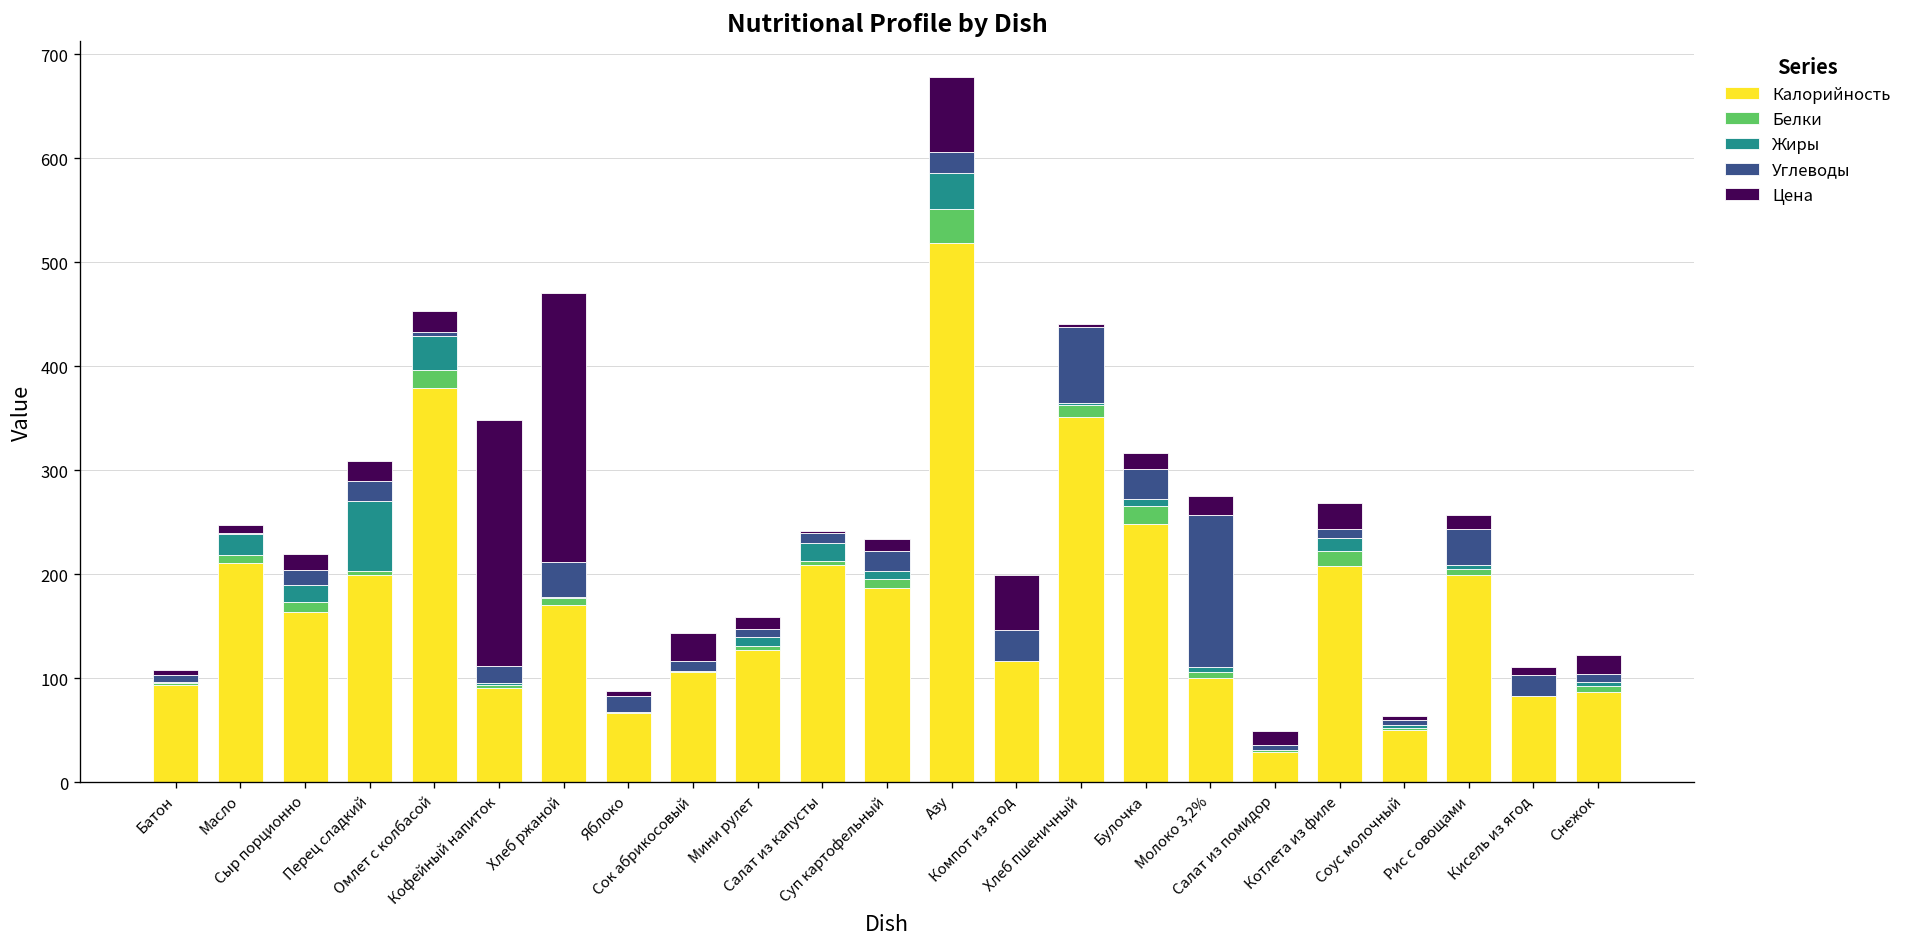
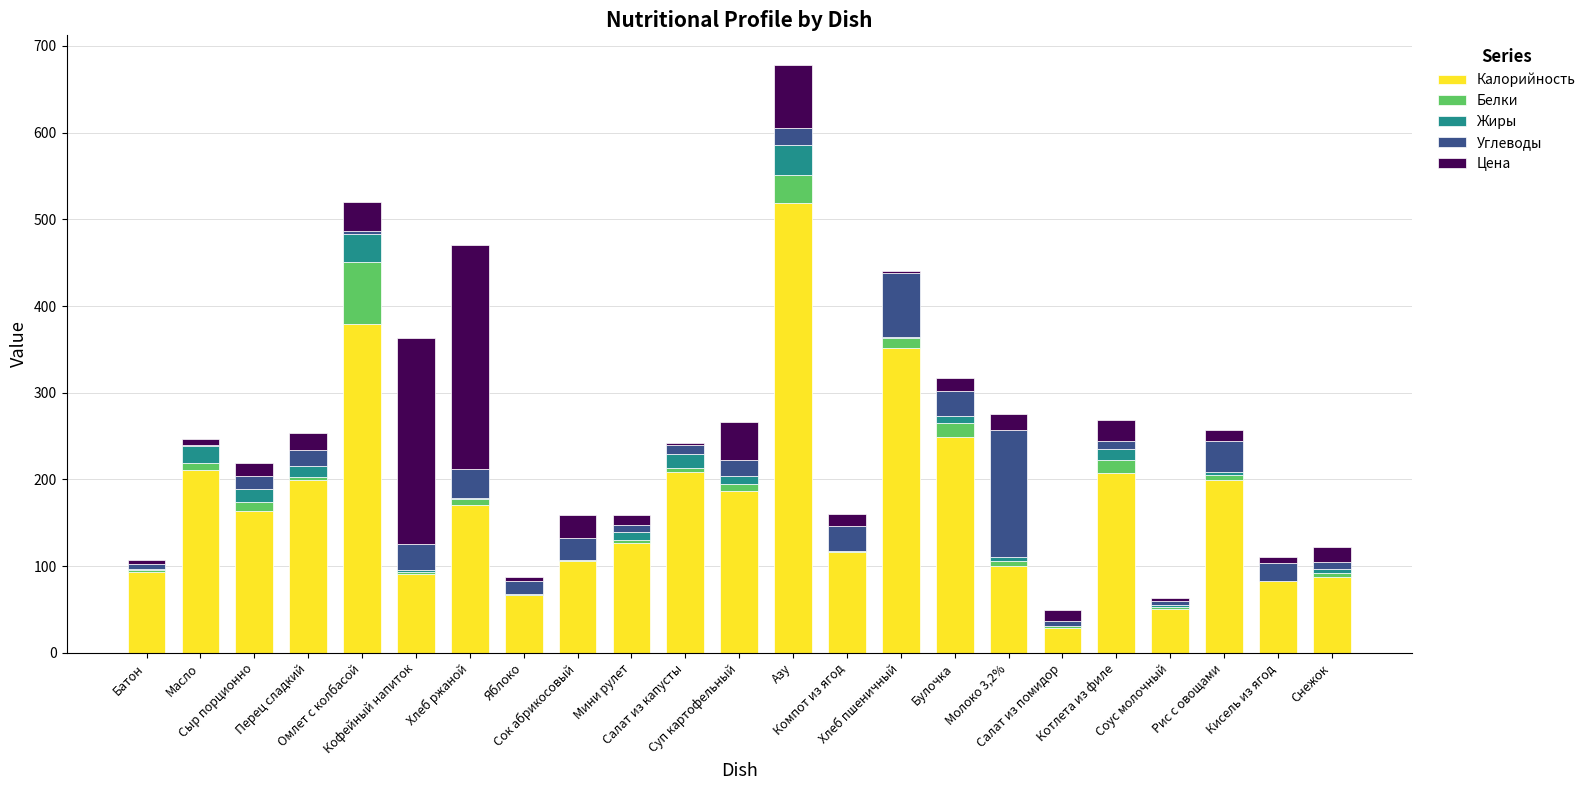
Жиры, Перец сладкий: 70 -> 10
Белки, Омлет с колбасой: 20 -> 70
Цена, Омлет с колбасой: 20 -> 30
Углеводы, Кофейный напиток: 20 -> 30
Углеводы, Сок абрикосовый: 10 -> 30
Цена, Суп картофельный: 10 -> 40
Цена, Компот из ягод: 50 -> 10
